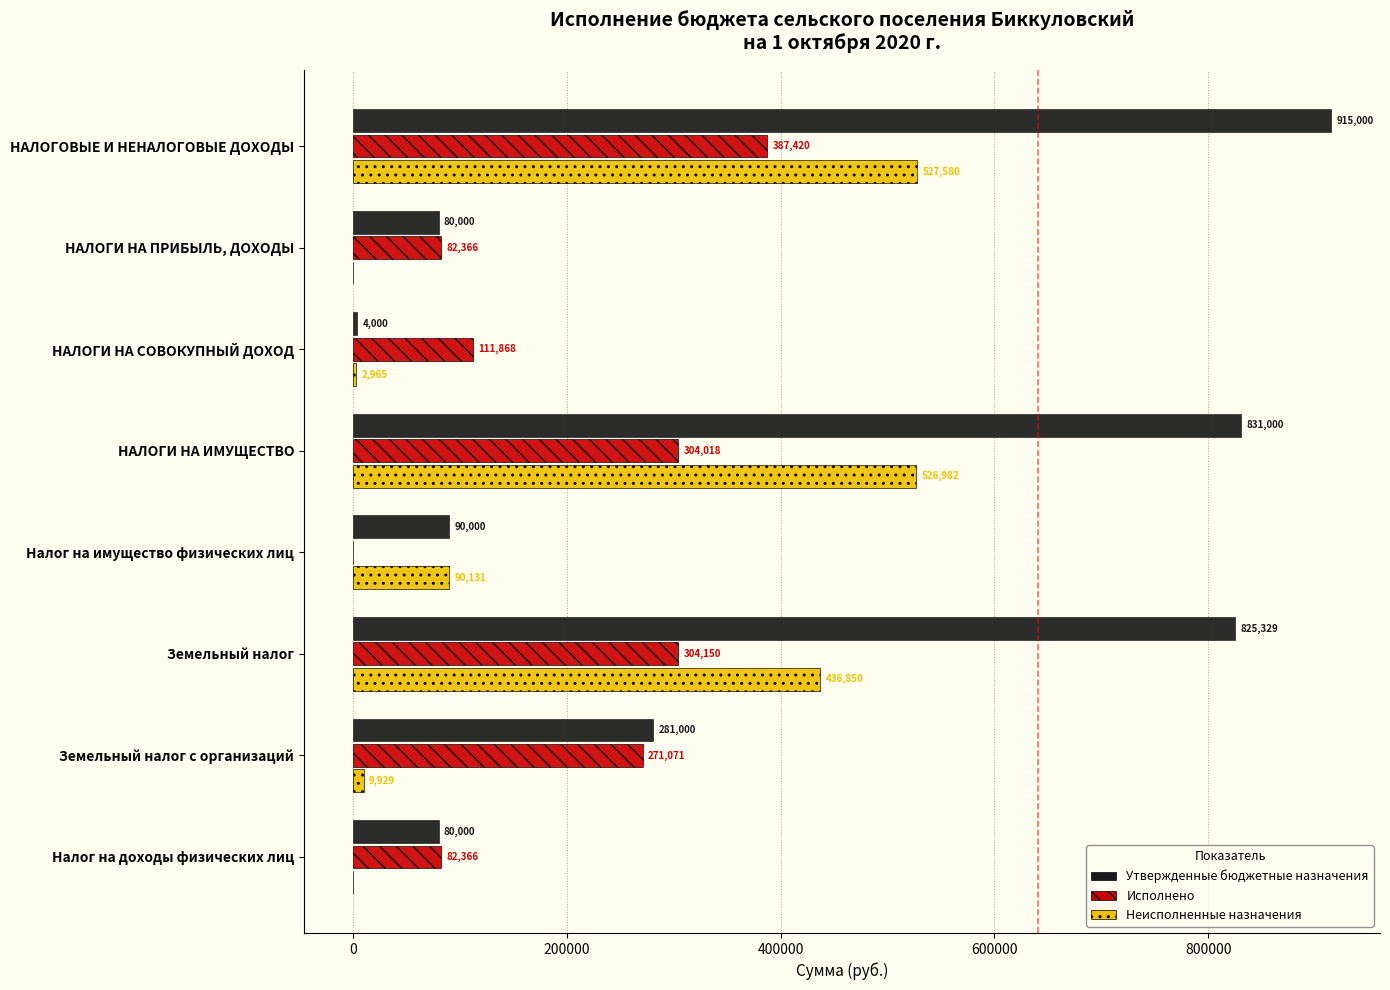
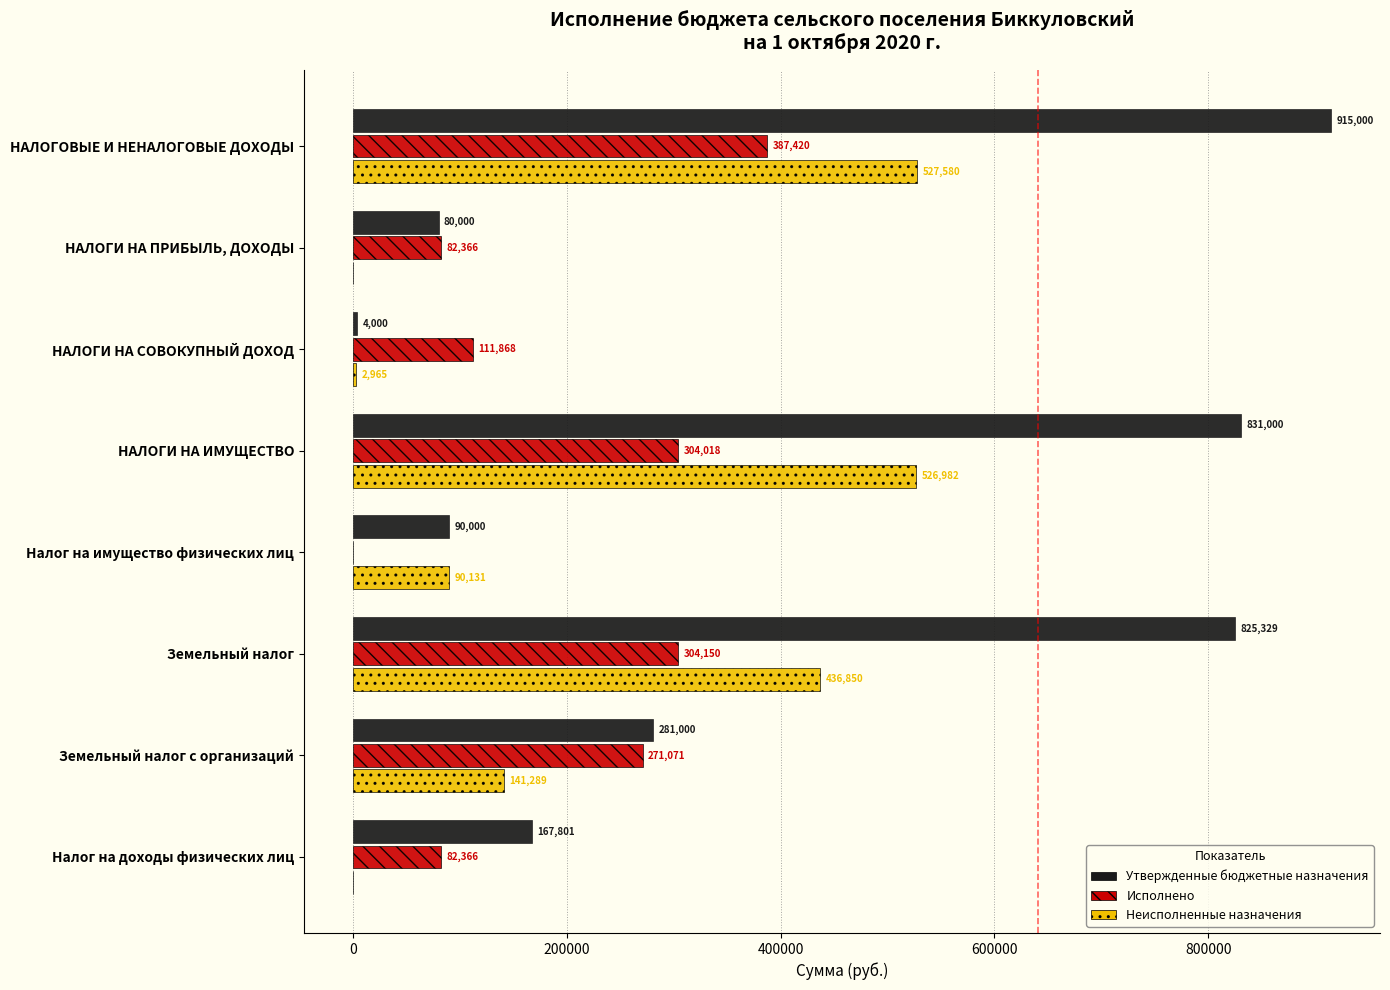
Неисполненные назначения, Земельный налог с организаций: 9,929 -> 141,289
Утвержденные бюджетные назначения, Налог на доходы физических лиц: 80,000 -> 167,801
